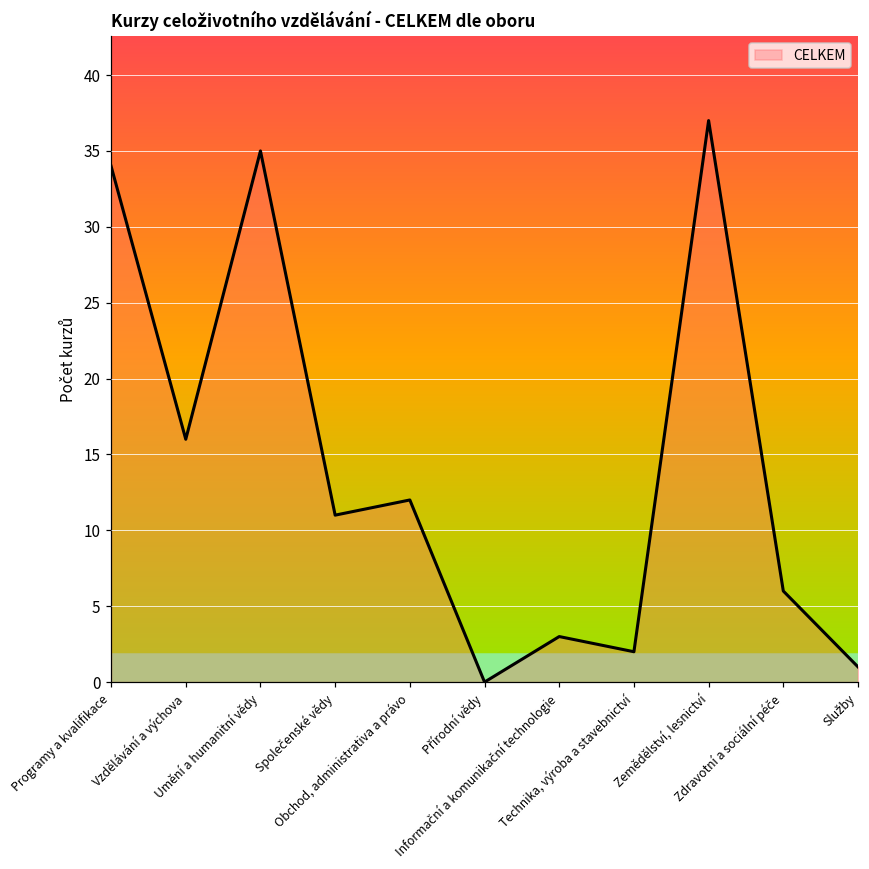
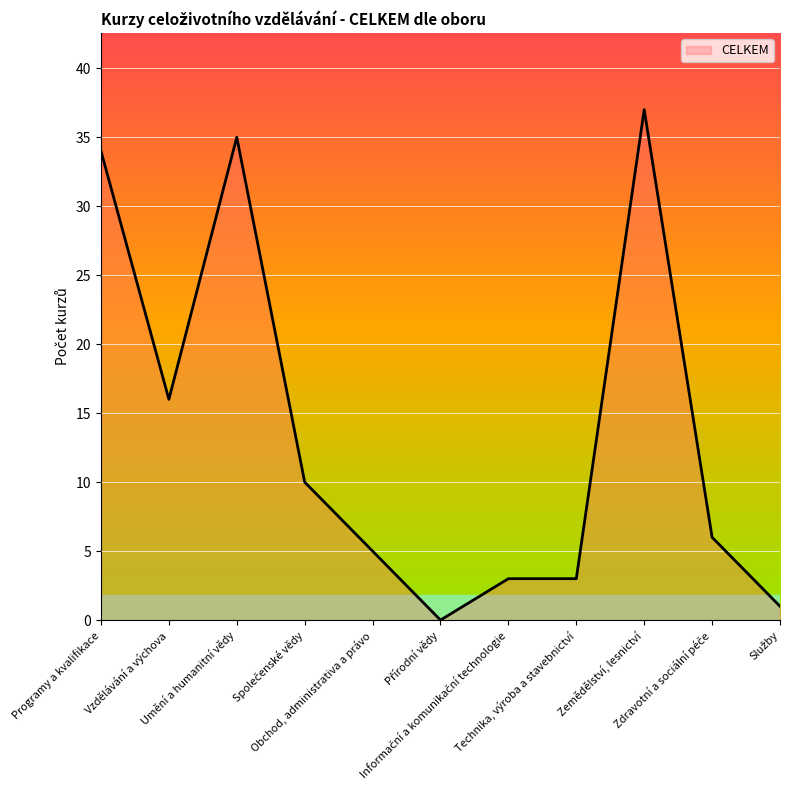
Společenské vědy: 11 -> 10
Obchod, administrativa a právo: 12 -> 5
Technika, výroba a stavebnictví: 2 -> 3
